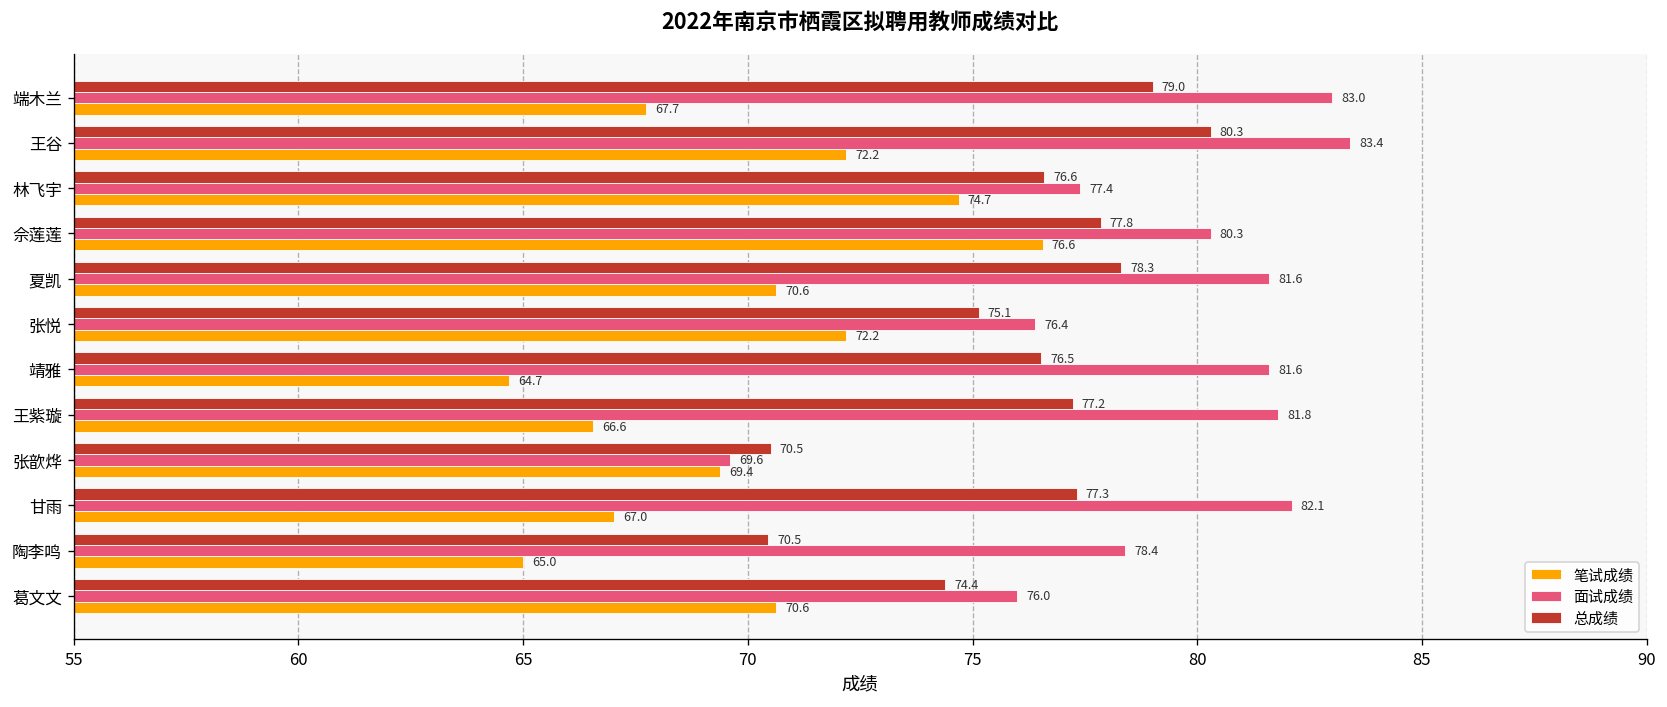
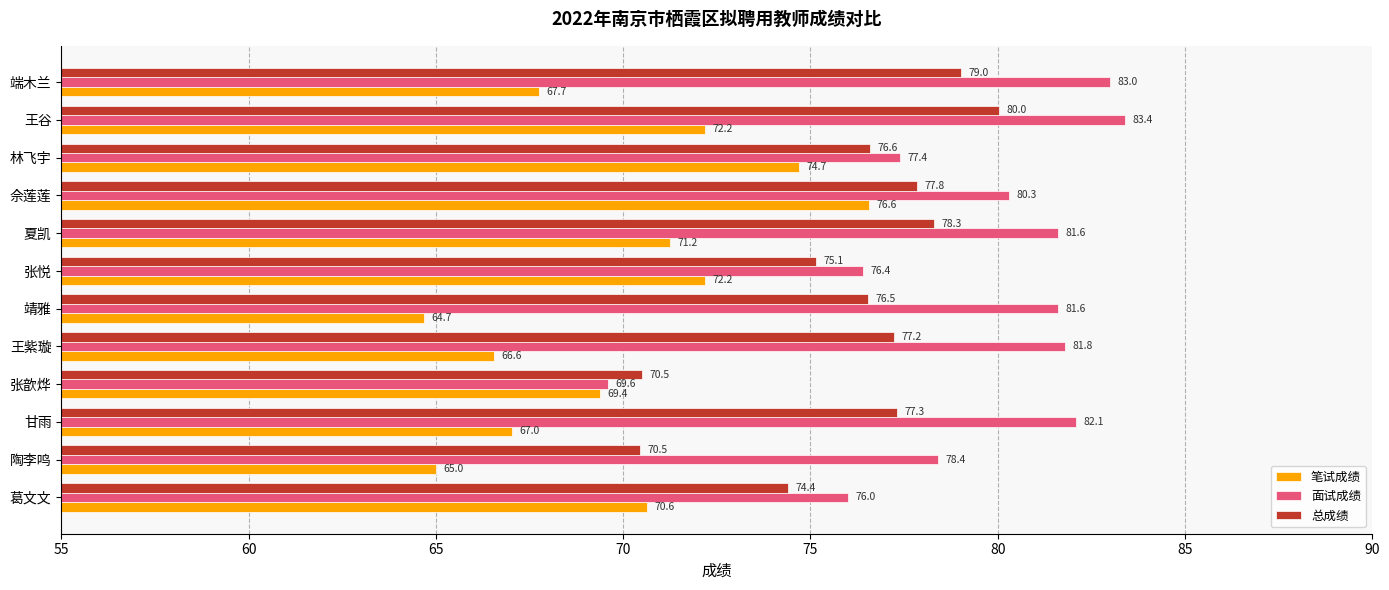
总成绩, 王谷: 80.3 -> 80.0
笔试成绩, 夏凯: 70.6 -> 71.2
